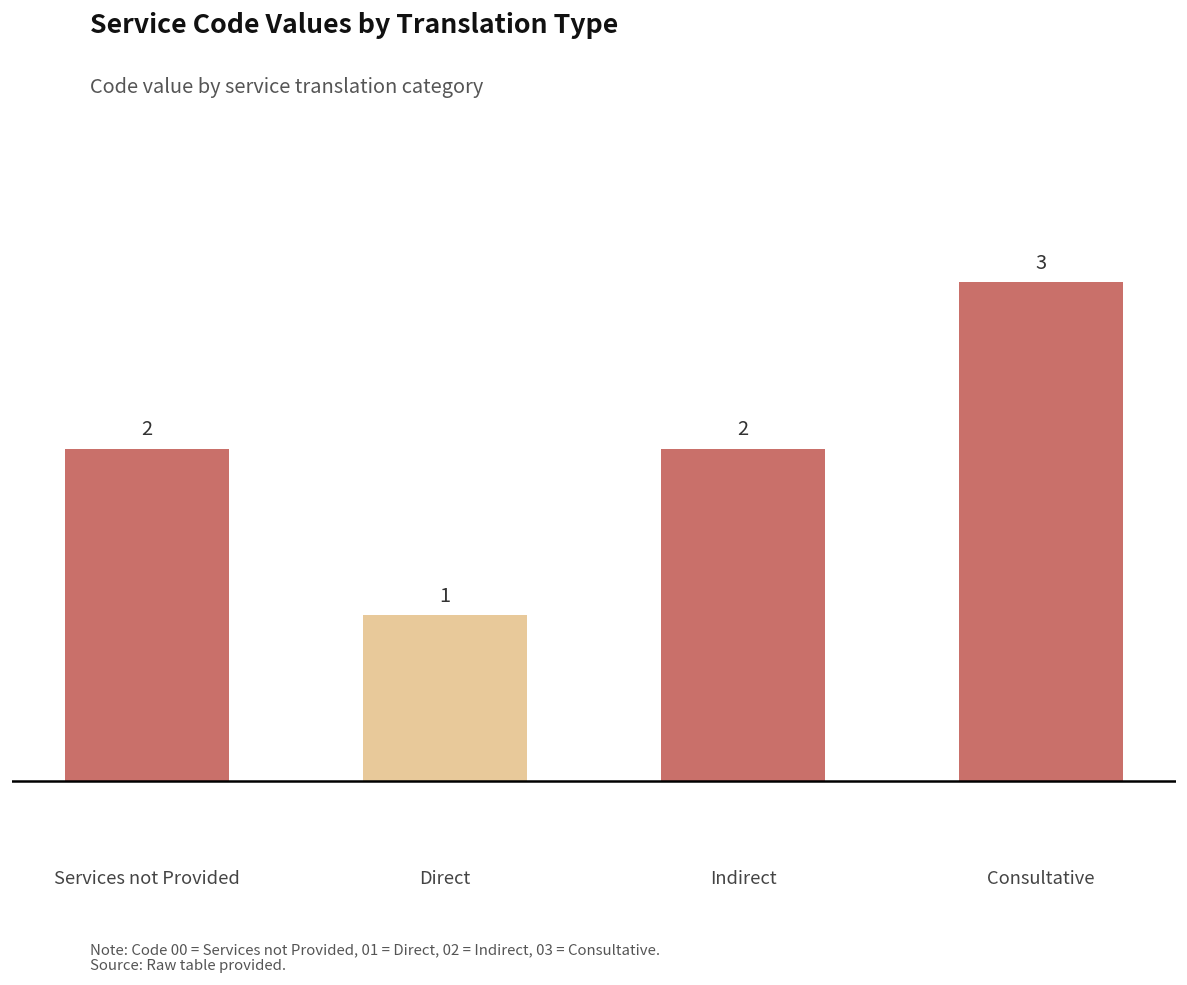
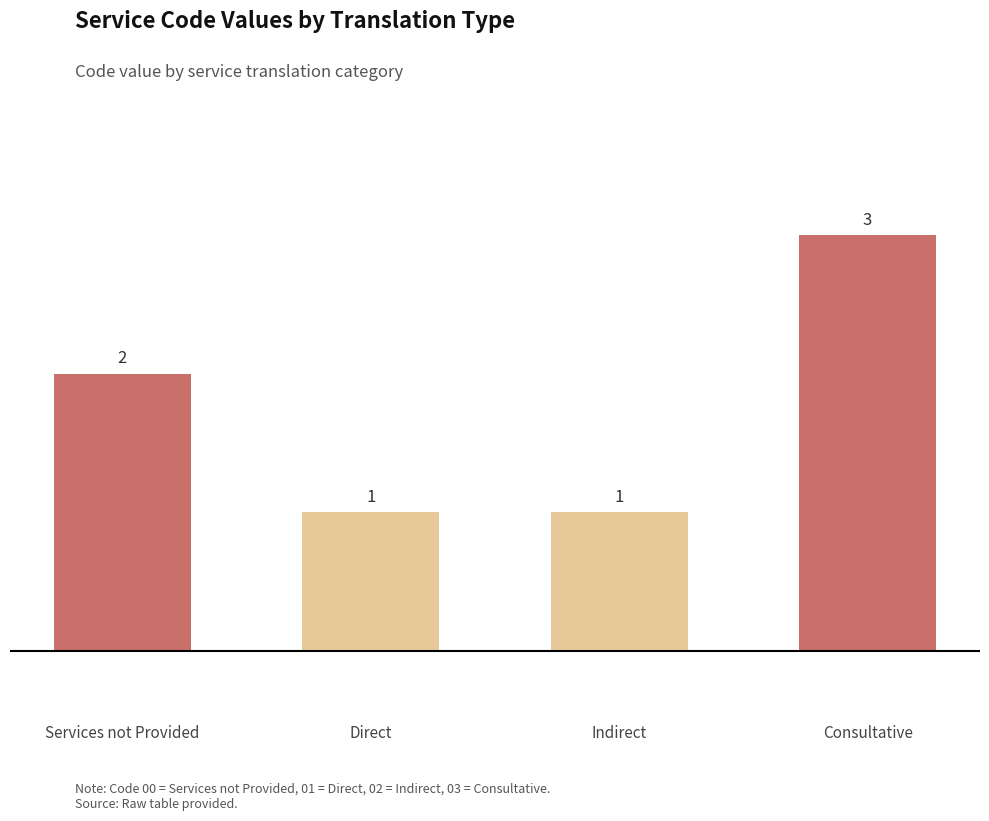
Indirect: 2 -> 1
